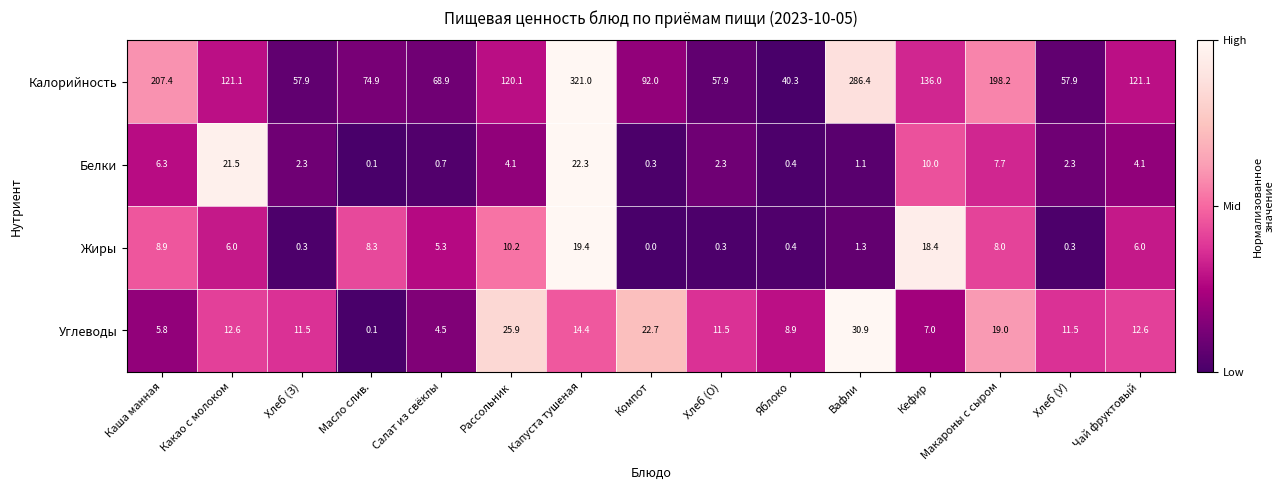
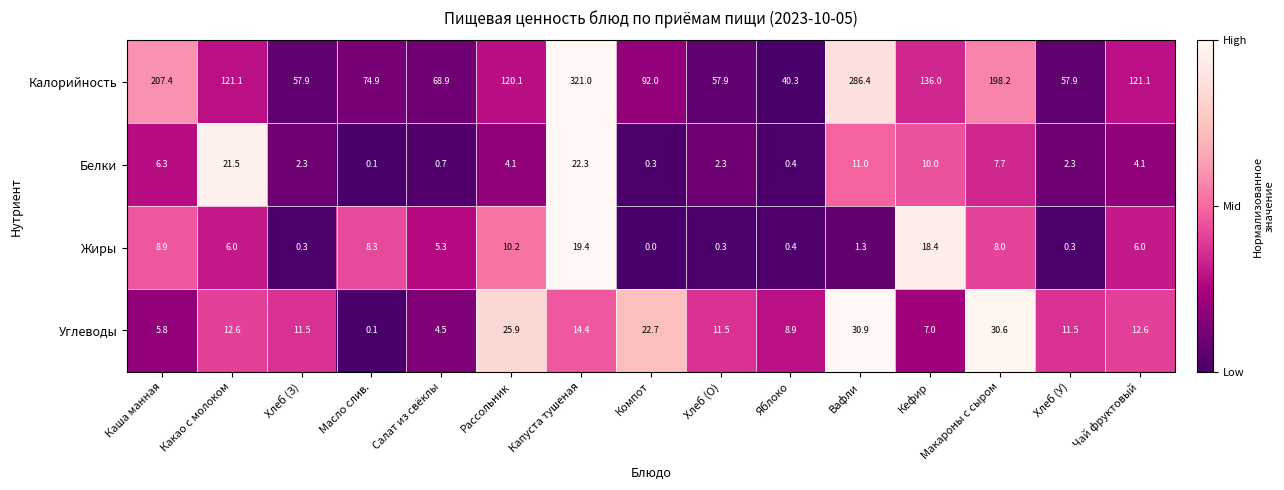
Белки, Вафли: 1.1 -> 11.0
Углеводы, Макароны с сыром: 19.0 -> 30.6
